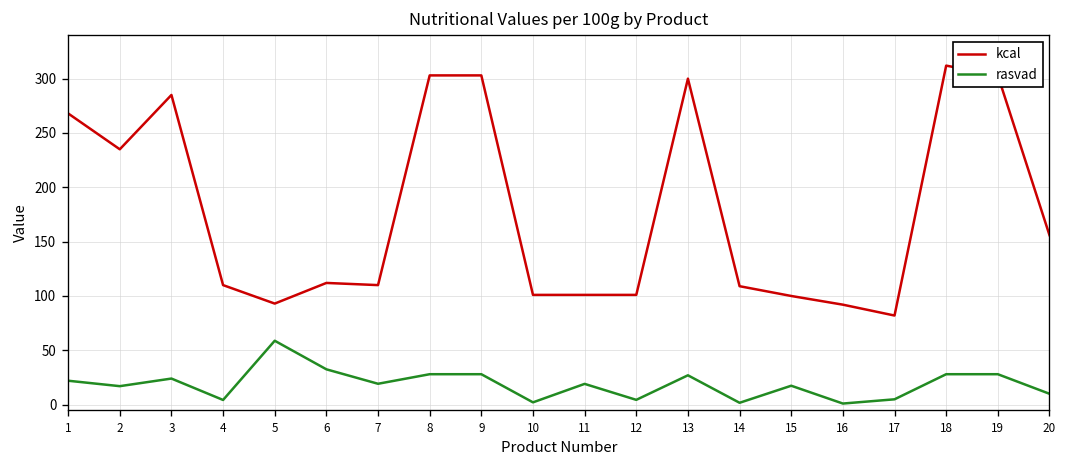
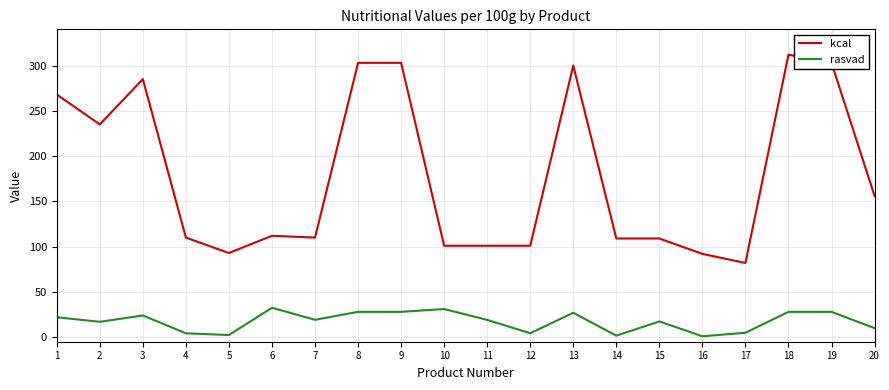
rasvad, 5: 60 -> 0
rasvad, 10: 0 -> 30
kcal, 15: 100 -> 110
